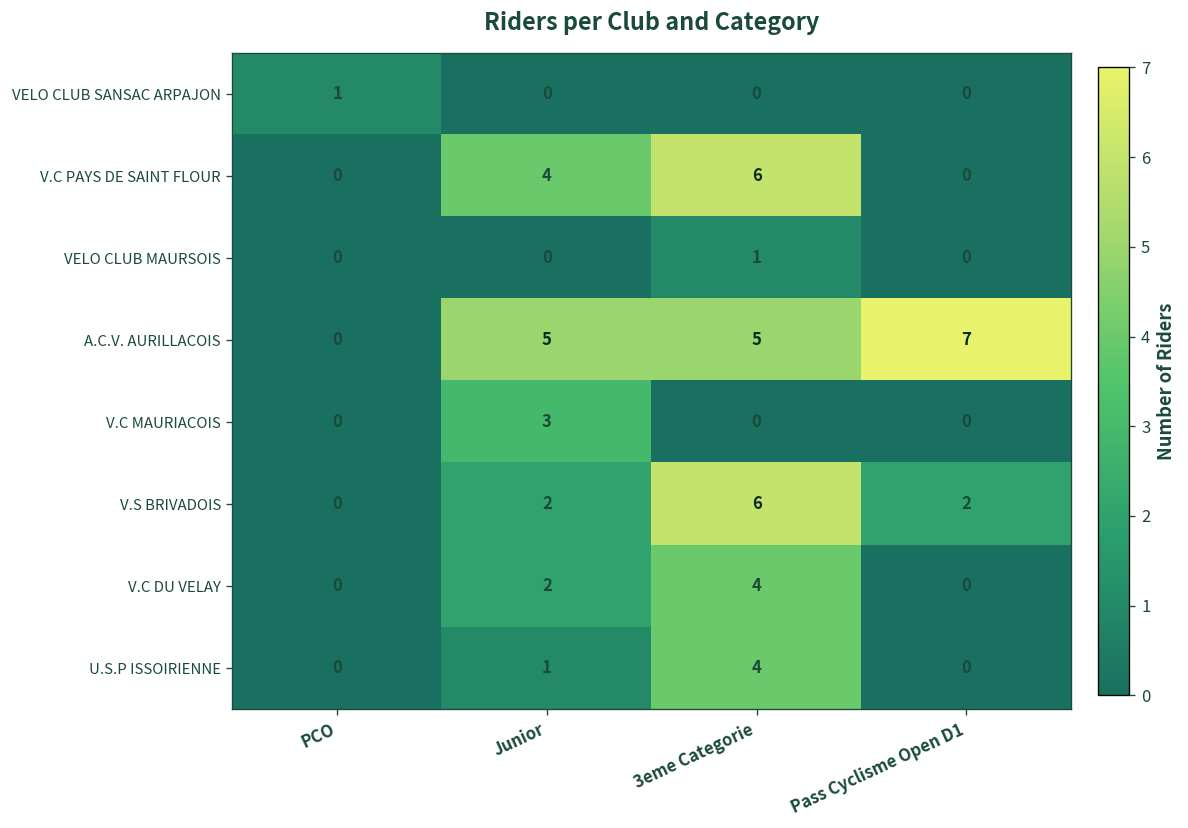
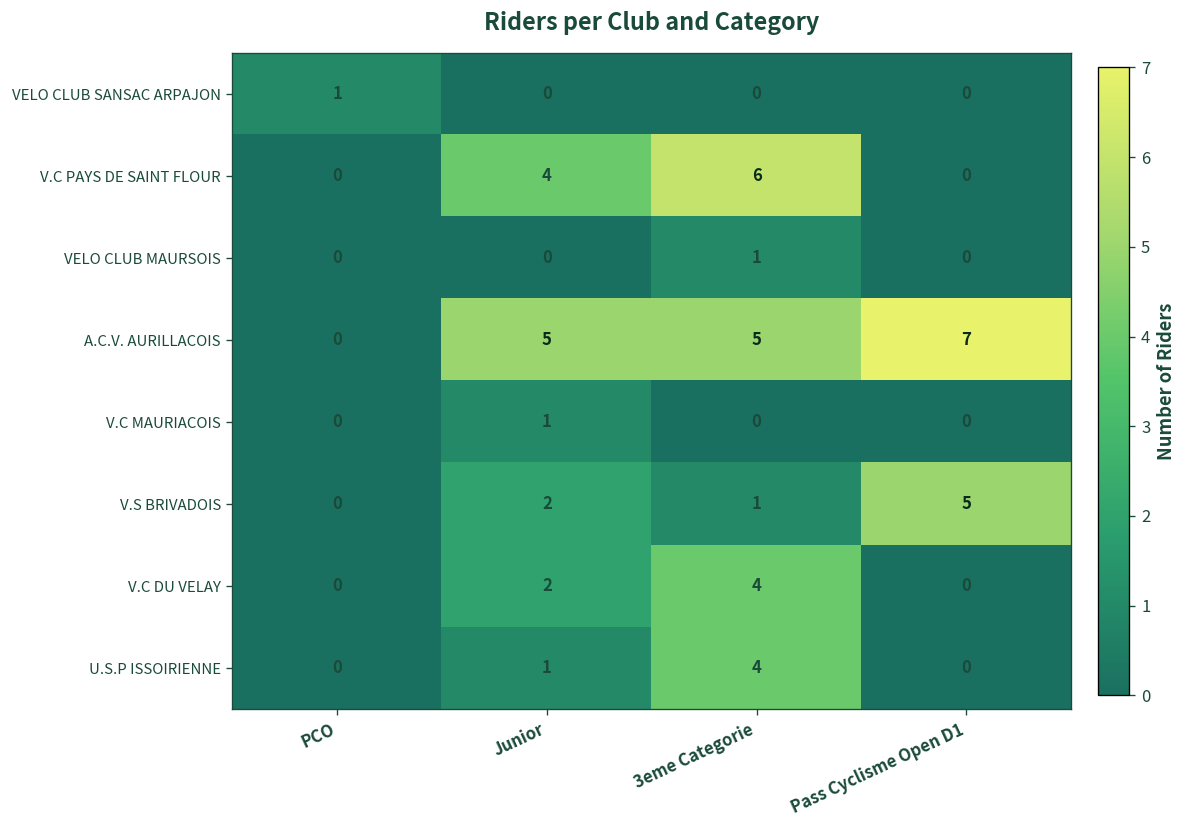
V.C MAURIACOIS, Junior: 3 -> 1
V.S BRIVADOIS, 3eme Categorie: 6 -> 1
V.S BRIVADOIS, Pass Cyclisme Open D1: 2 -> 5
